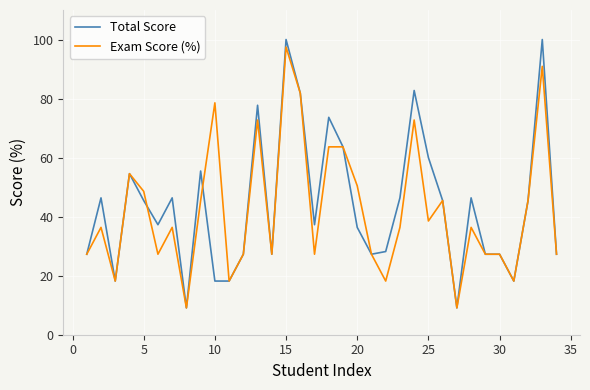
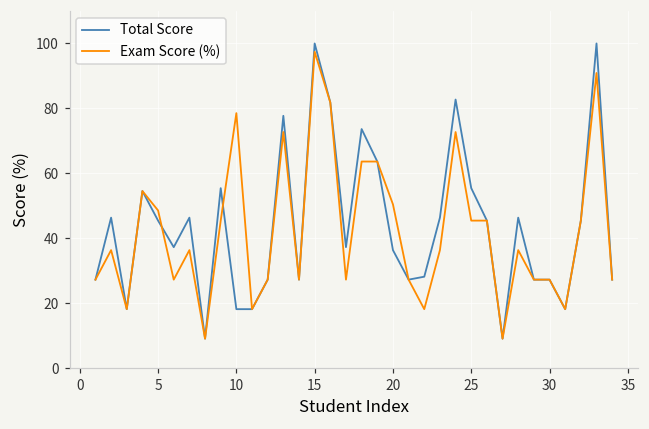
Total Score, 25: 60 -> 55
Exam Score (%), 25: 39 -> 45
